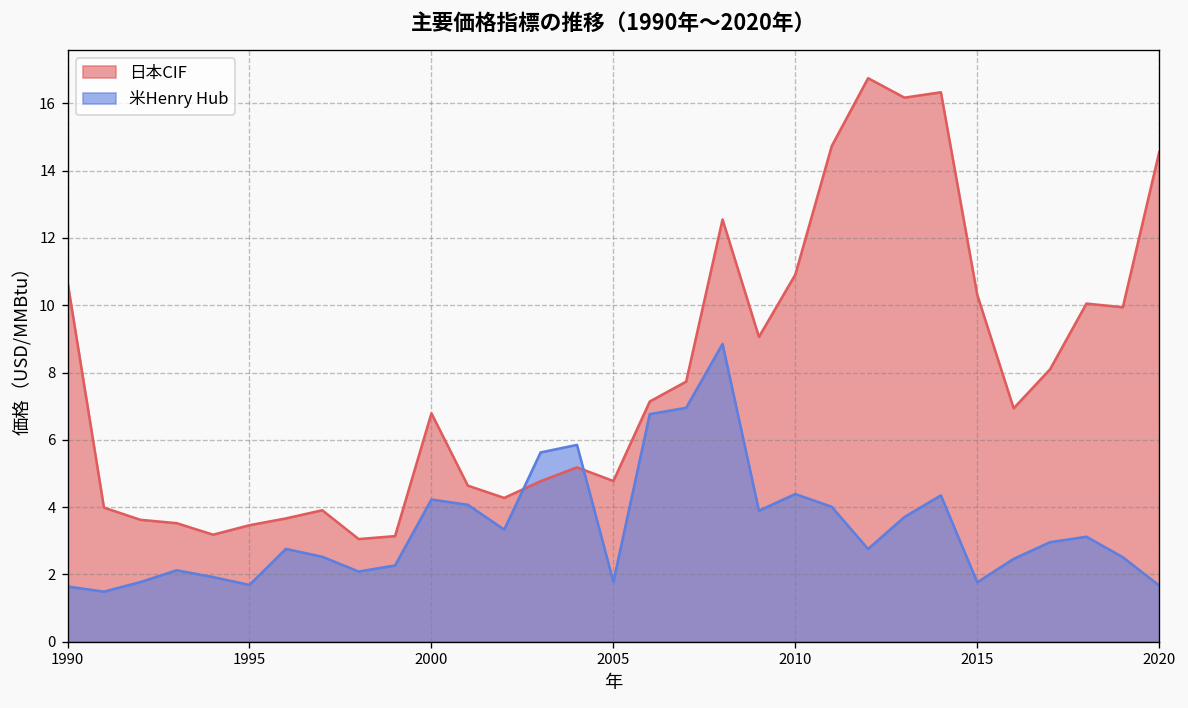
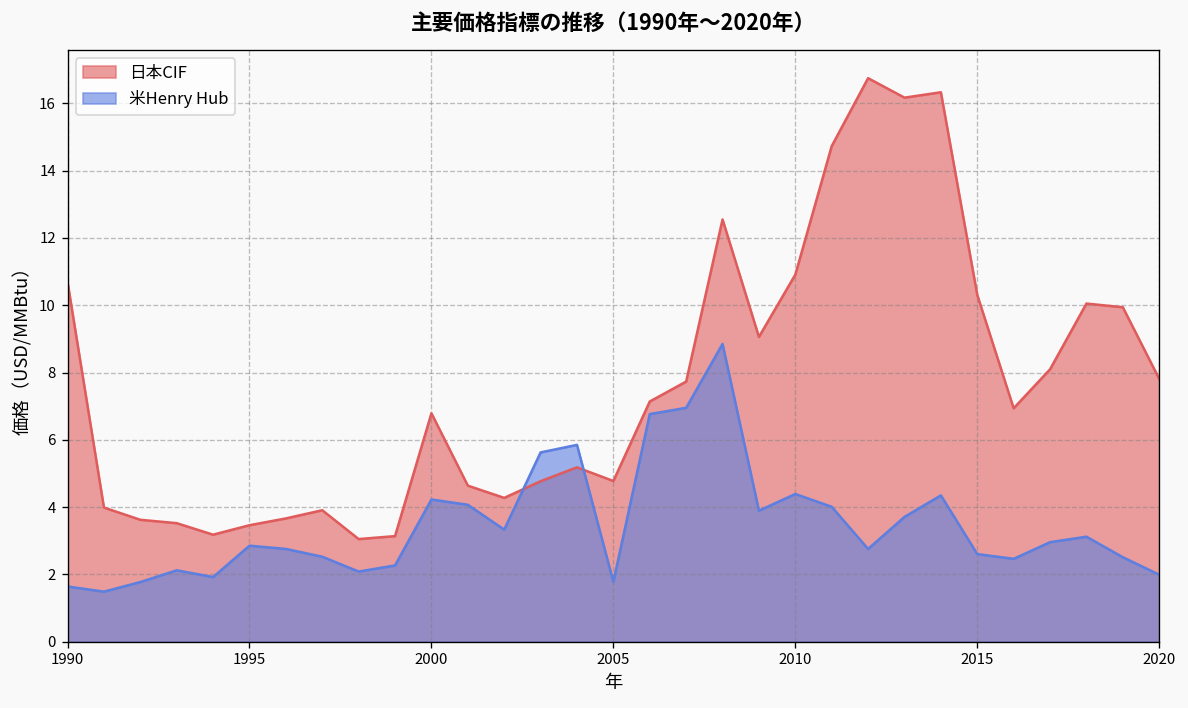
米Henry Hub, 1995: 1.7 -> 2.9
米Henry Hub, 2015: 1.8 -> 2.6
日本CIF, 2020: 14.6 -> 7.8
米Henry Hub, 2020: 1.7 -> 2.0
